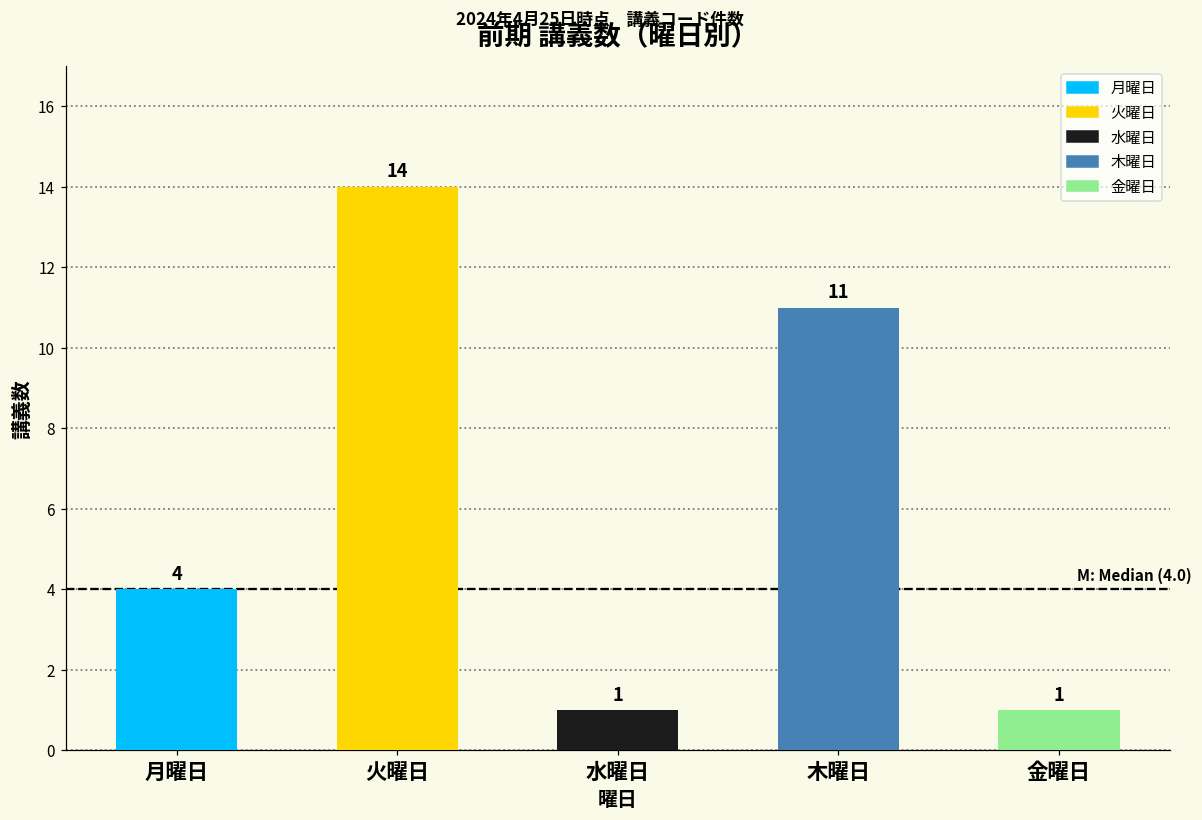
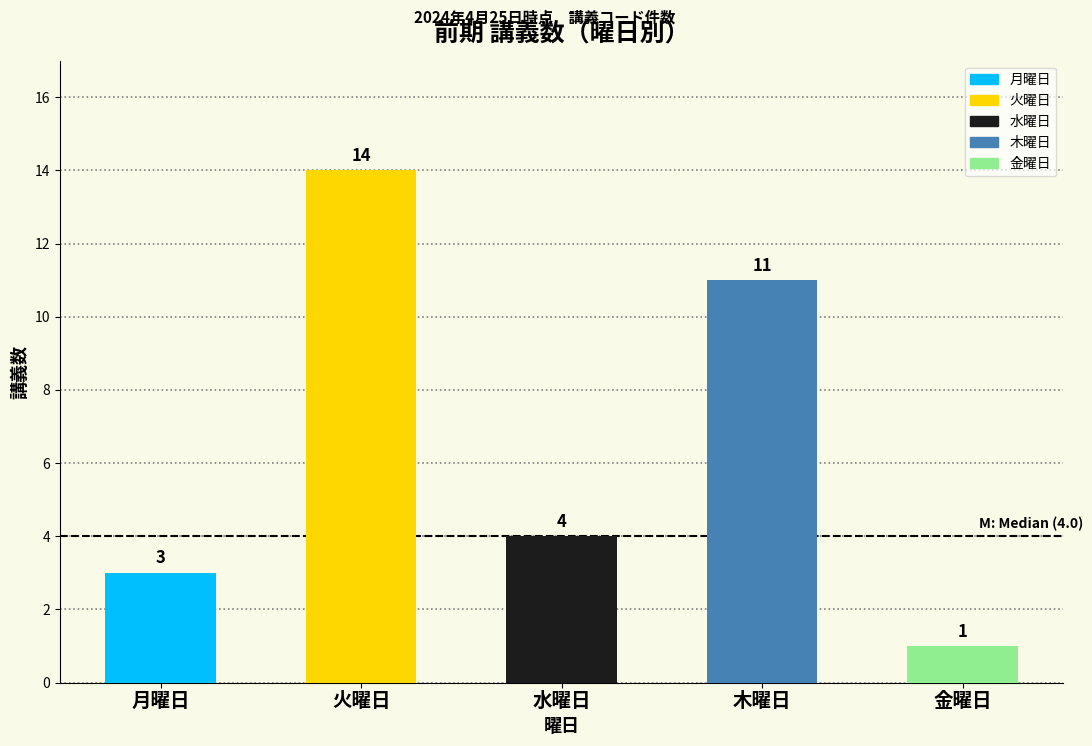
月曜日: 4 -> 3
水曜日: 1 -> 4
